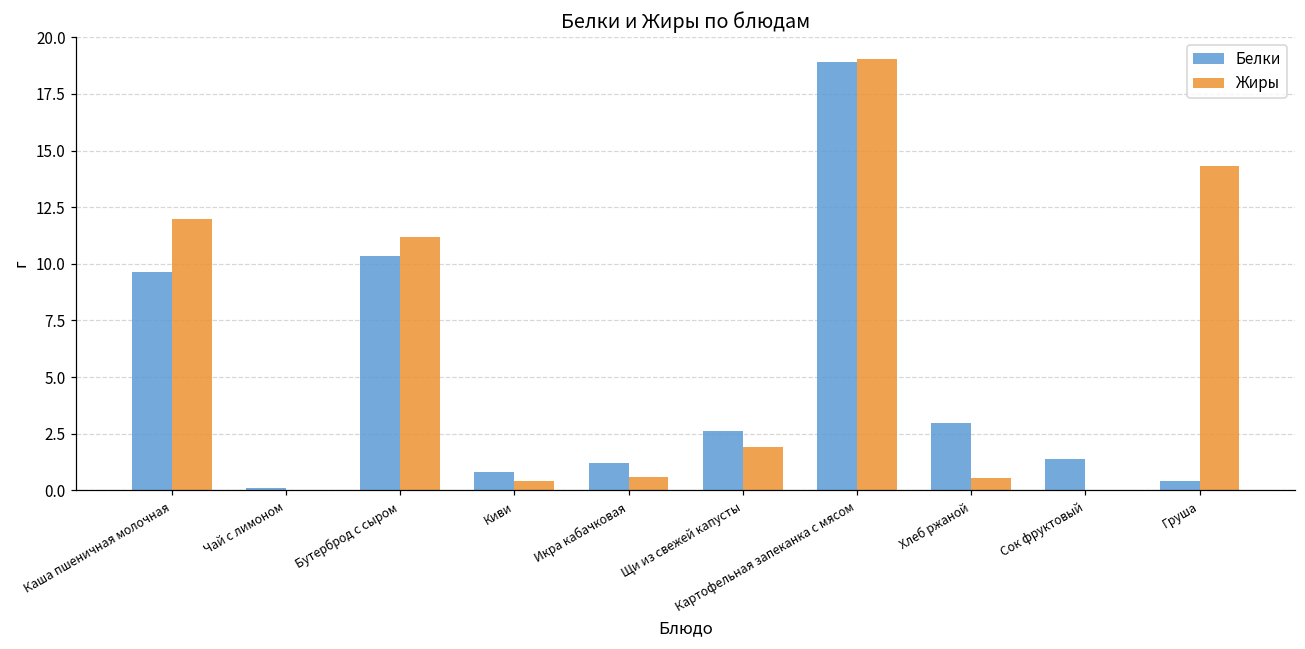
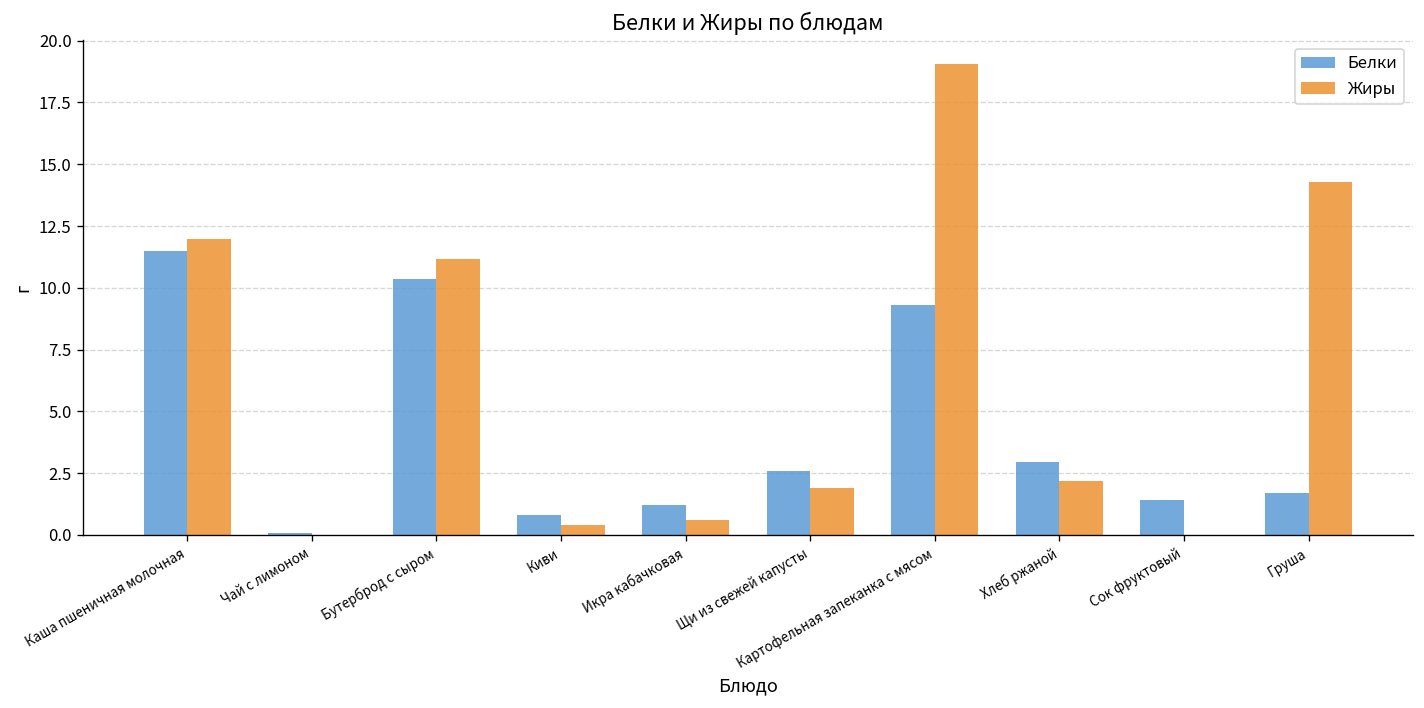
Белки, Каша пшеничная молочная: 9.6 -> 11.5
Белки, Картофельная запеканка с мясом: 18.9 -> 9.3
Жиры, Хлеб ржаной: 0.5 -> 2.2
Белки, Груша: 0.4 -> 1.7
